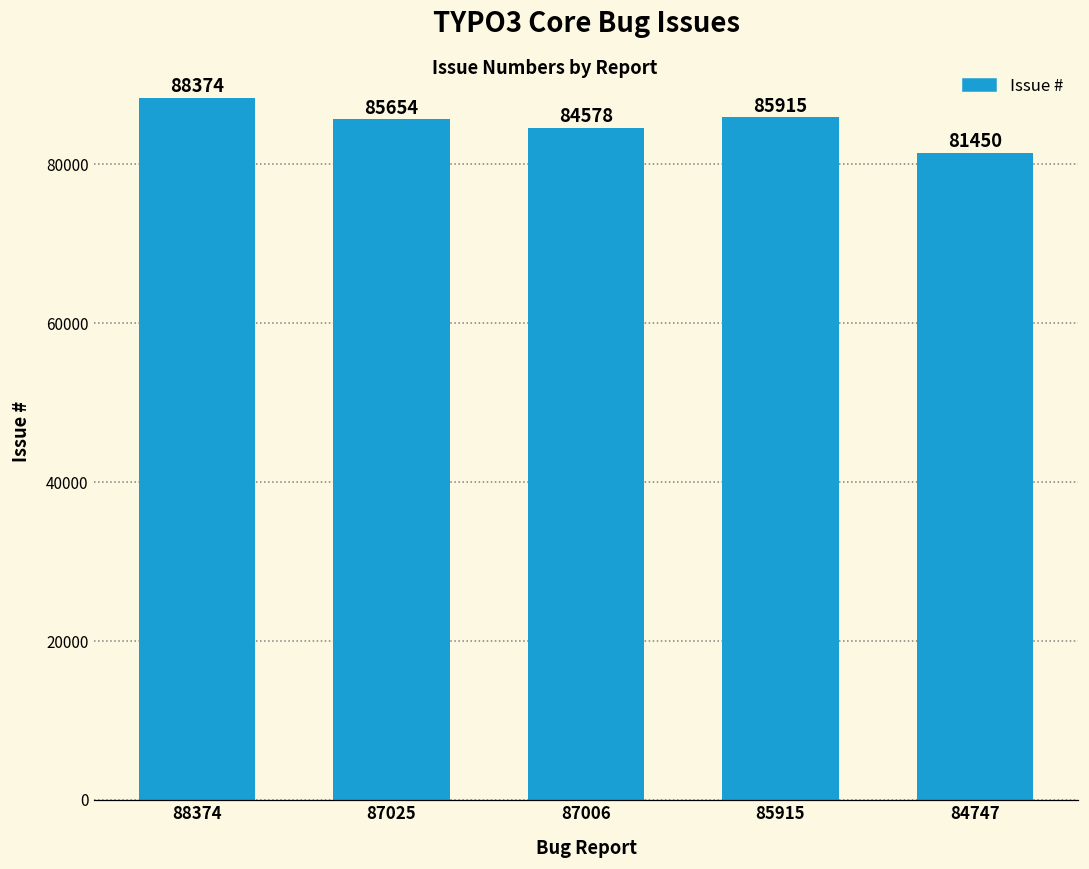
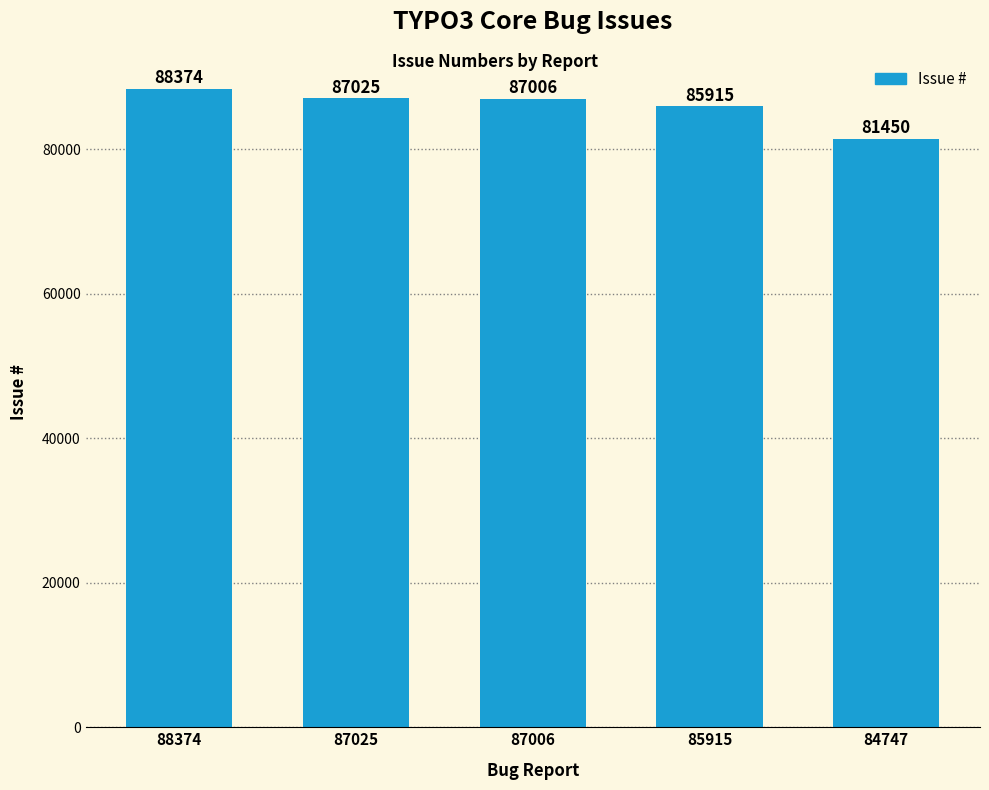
87025: 85654 -> 87025
87006: 84578 -> 87006
